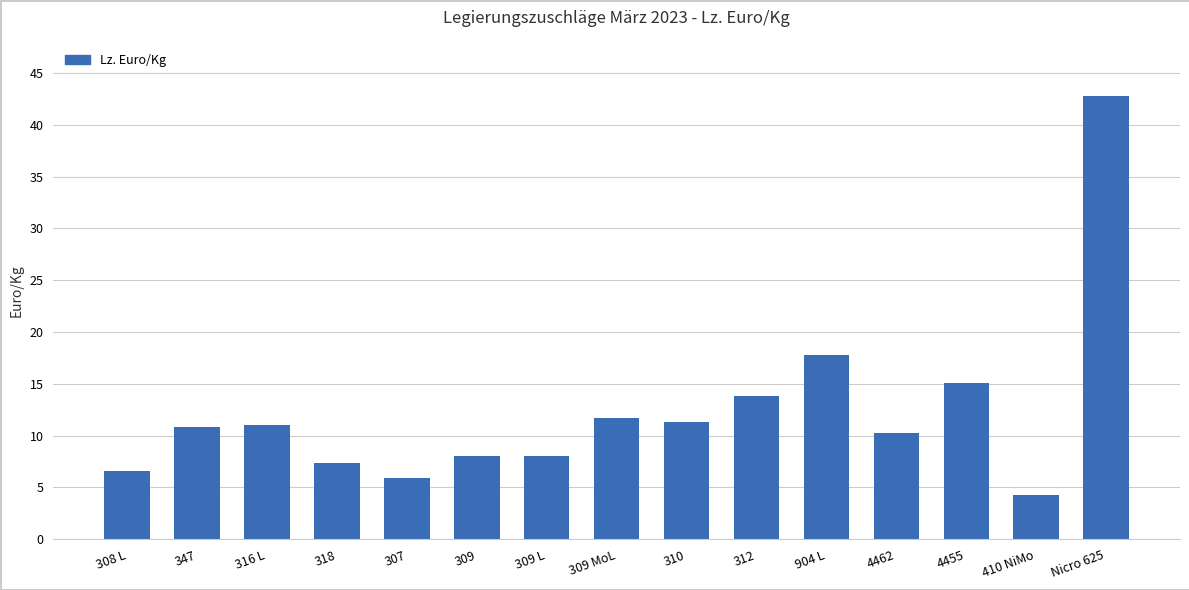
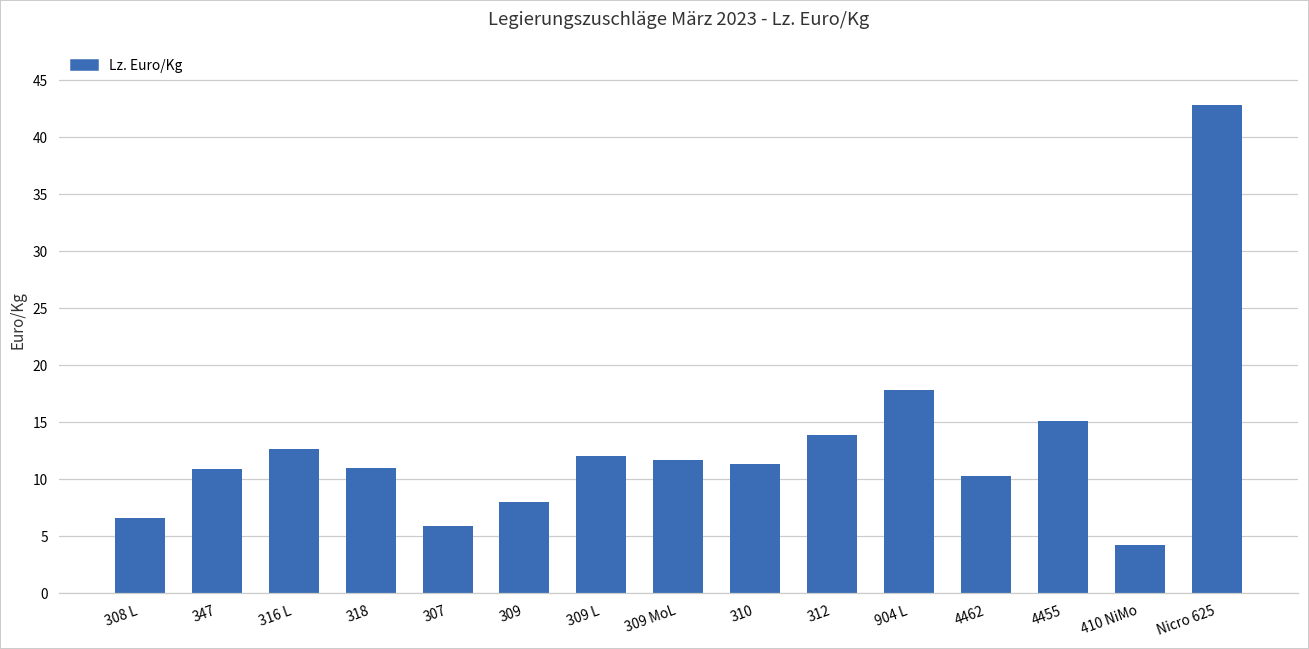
316 L: 11.1 -> 12.6
318: 7.3 -> 10.9
309 L: 8.0 -> 12.0
